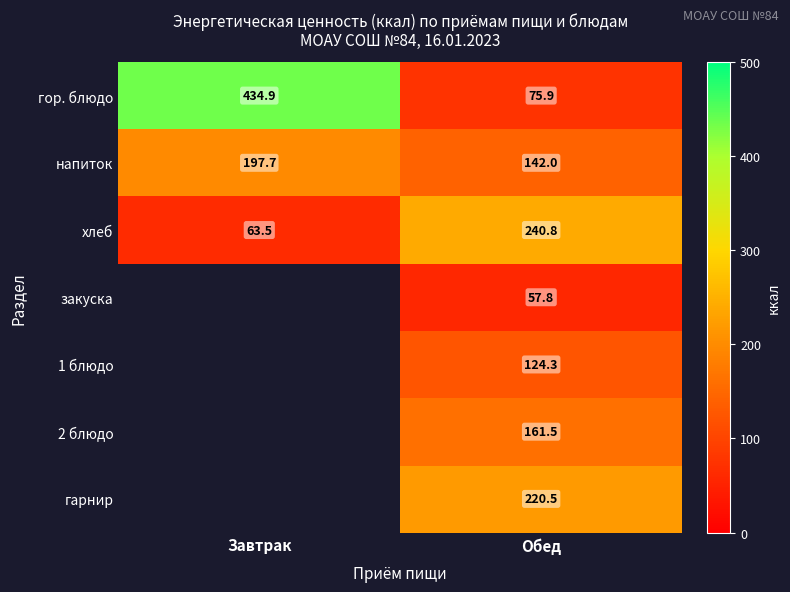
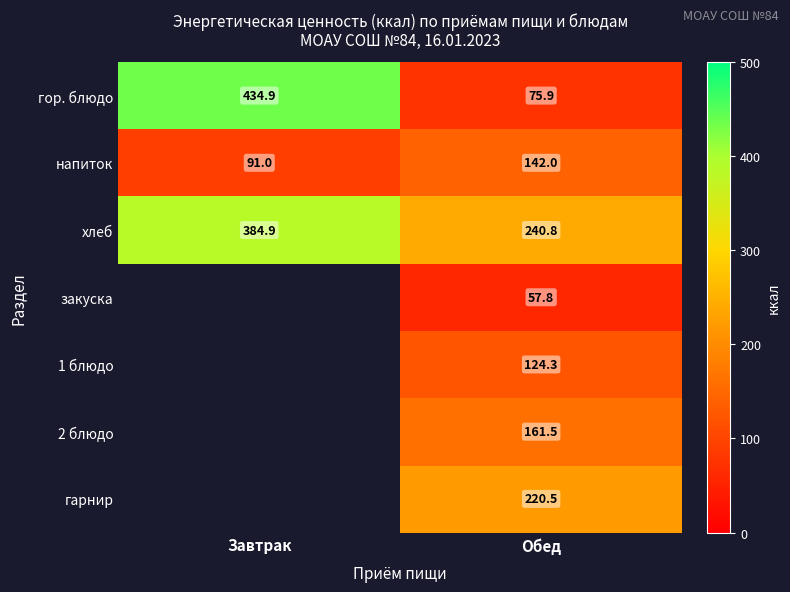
напиток, Завтрак: 197.7 -> 91.0
хлеб, Завтрак: 63.5 -> 384.9
